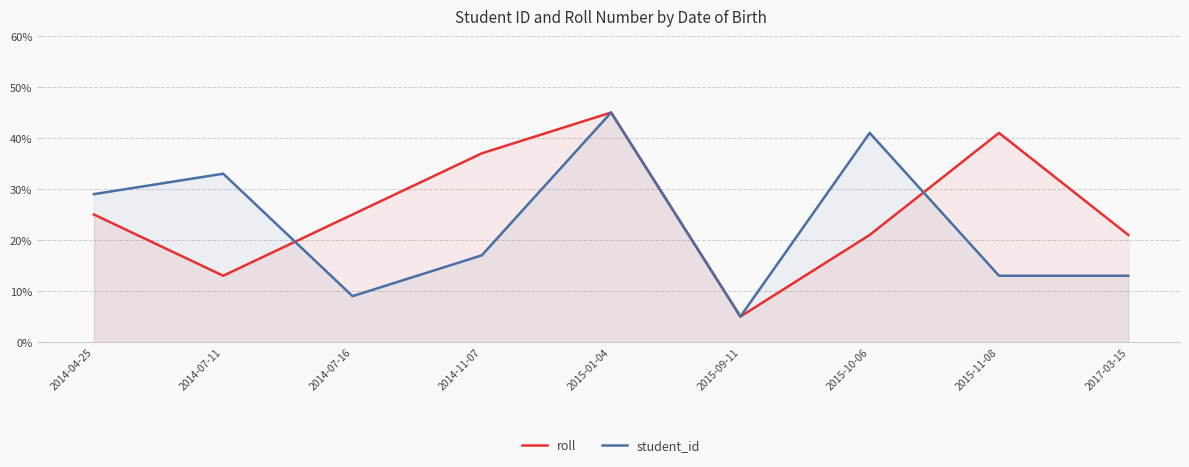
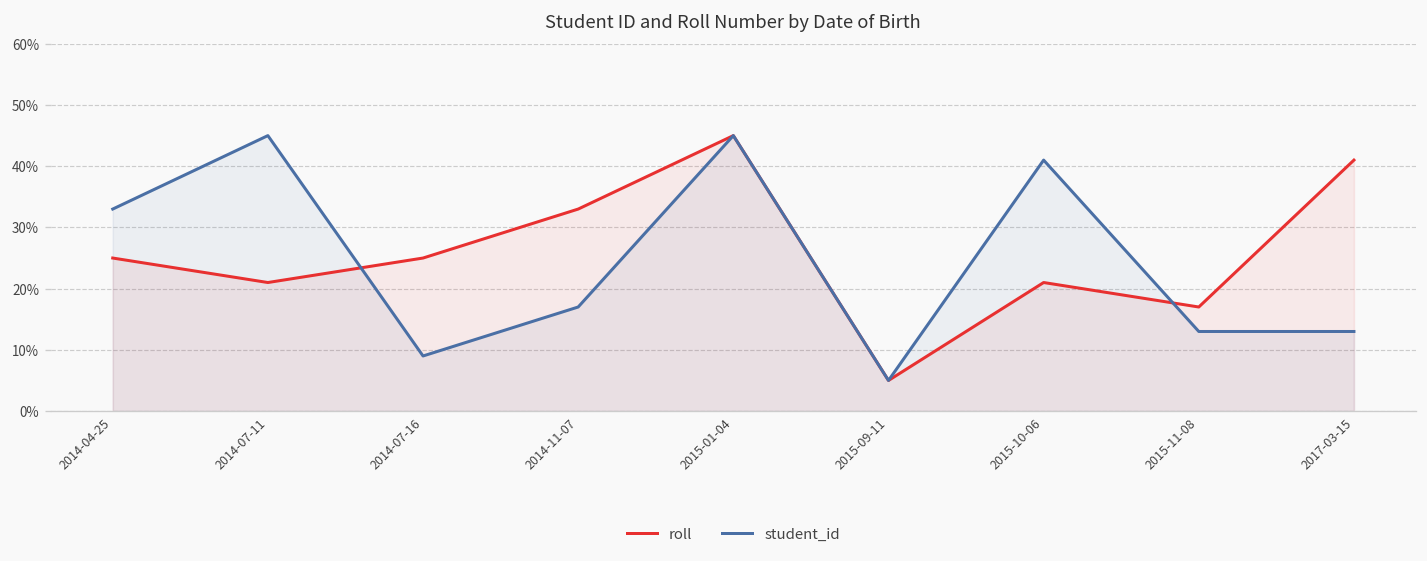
student_id, 2014-04-25: 29% -> 33%
roll, 2014-07-11: 13% -> 21%
student_id, 2014-07-11: 33% -> 45%
roll, 2014-11-07: 37% -> 33%
roll, 2015-11-08: 41% -> 17%
roll, 2017-03-15: 21% -> 41%
